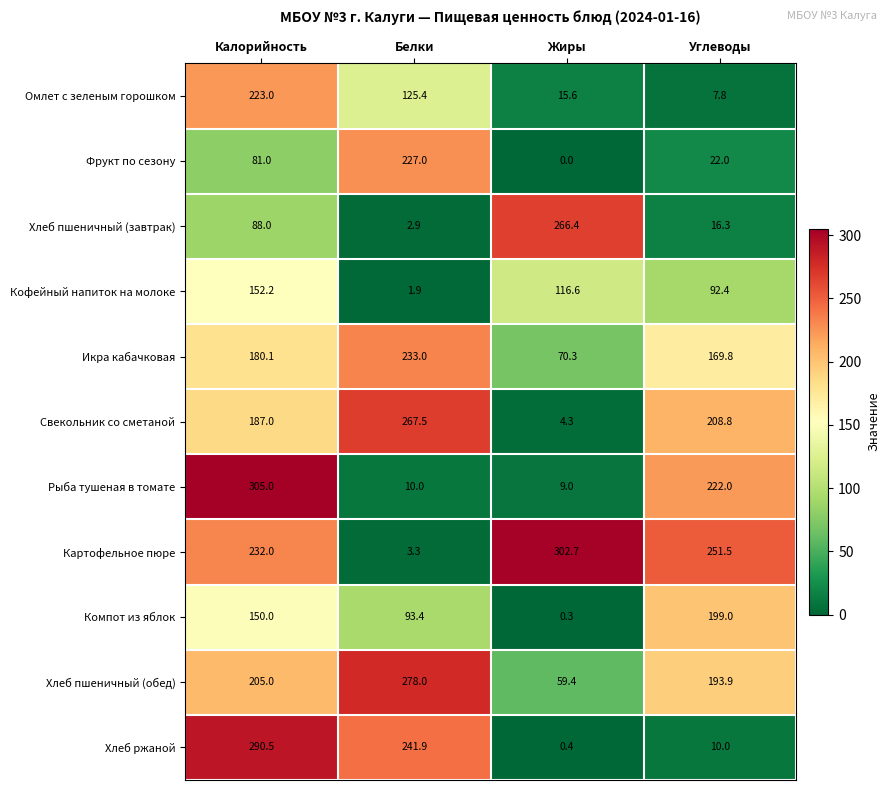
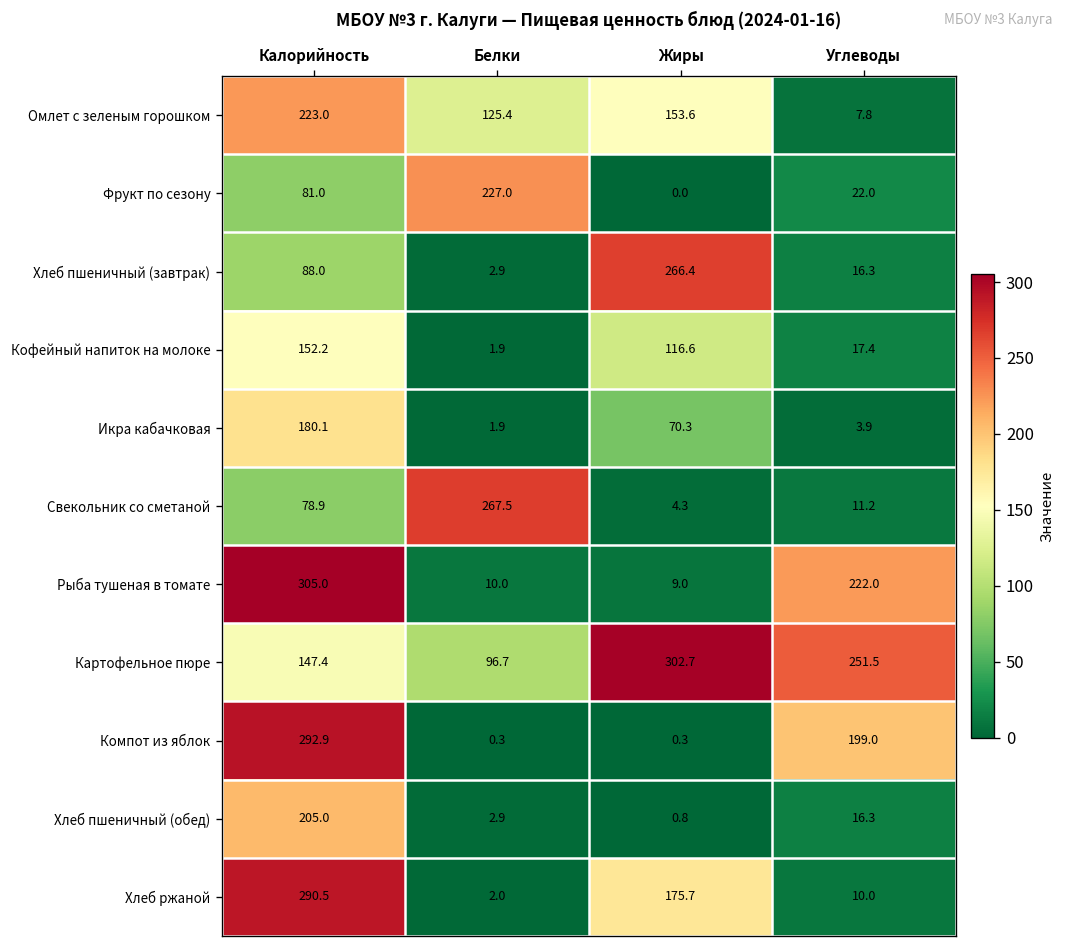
Омлет с зеленым горошком, Жиры: 15.6 -> 153.6
Кофейный напиток на молоке, Углеводы: 92.4 -> 17.4
Икра кабачковая, Белки: 233.0 -> 1.9
Икра кабачковая, Углеводы: 169.8 -> 3.9
Свекольник со сметаной, Калорийность: 187.0 -> 78.9
Свекольник со сметаной, Углеводы: 208.8 -> 11.2
Картофельное пюре, Калорийность: 232.0 -> 147.4
Картофельное пюре, Белки: 3.3 -> 96.7
Компот из яблок, Калорийность: 150.0 -> 292.9
Компот из яблок, Белки: 93.4 -> 0.3
Хлеб пшеничный (обед), Белки: 278.0 -> 2.9
Хлеб пшеничный (обед), Жиры: 59.4 -> 0.8
Хлеб пшеничный (обед), Углеводы: 193.9 -> 16.3
Хлеб ржаной, Белки: 241.9 -> 2.0
Хлеб ржаной, Жиры: 0.4 -> 175.7
